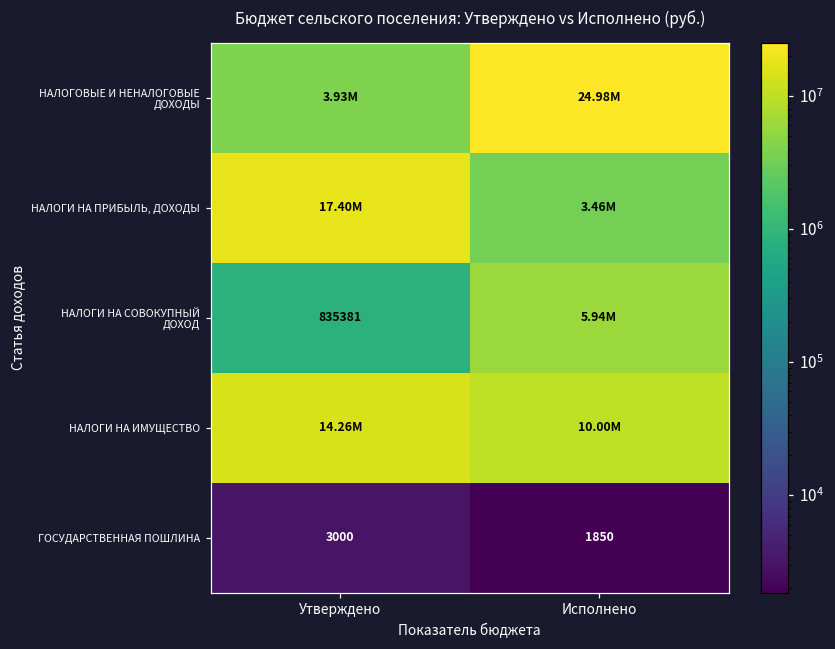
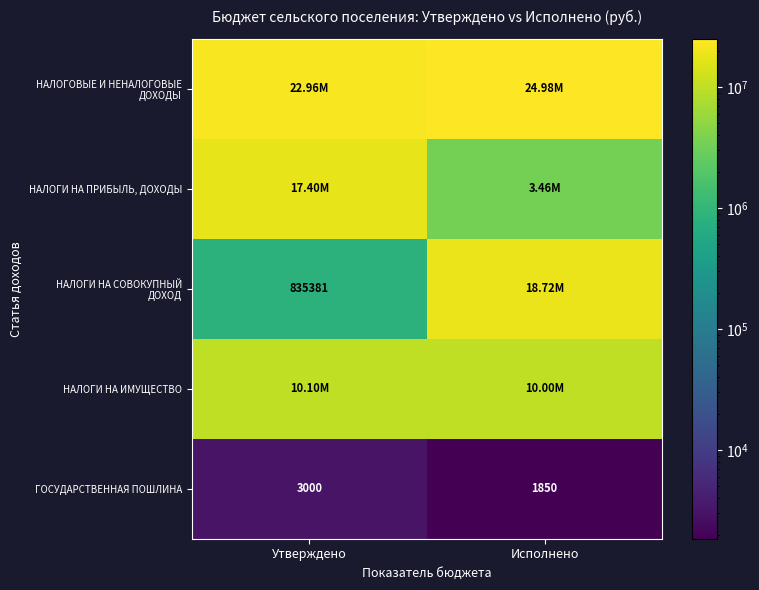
НАЛОГОВЫЕ И НЕНАЛОГОВЫЕ ДОХОДЫ, Утверждено: 3.93M -> 22.96M
НАЛОГИ НА СОВОКУПНЫЙ ДОХОД, Исполнено: 5.94M -> 18.72M
НАЛОГИ НА ИМУЩЕСТВО, Утверждено: 14.26M -> 10.10M
